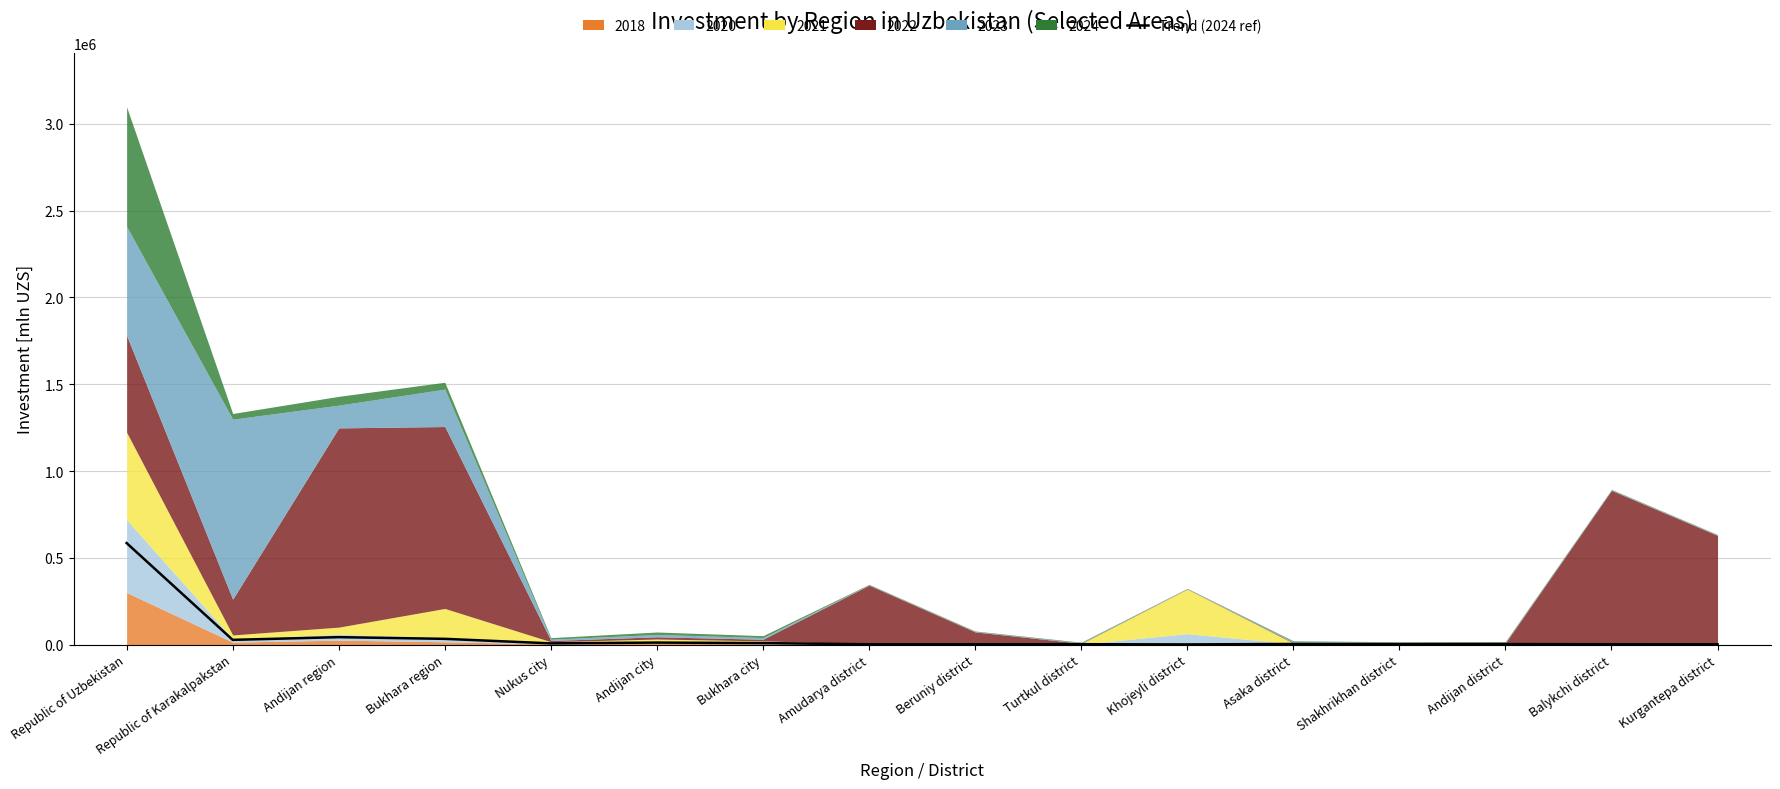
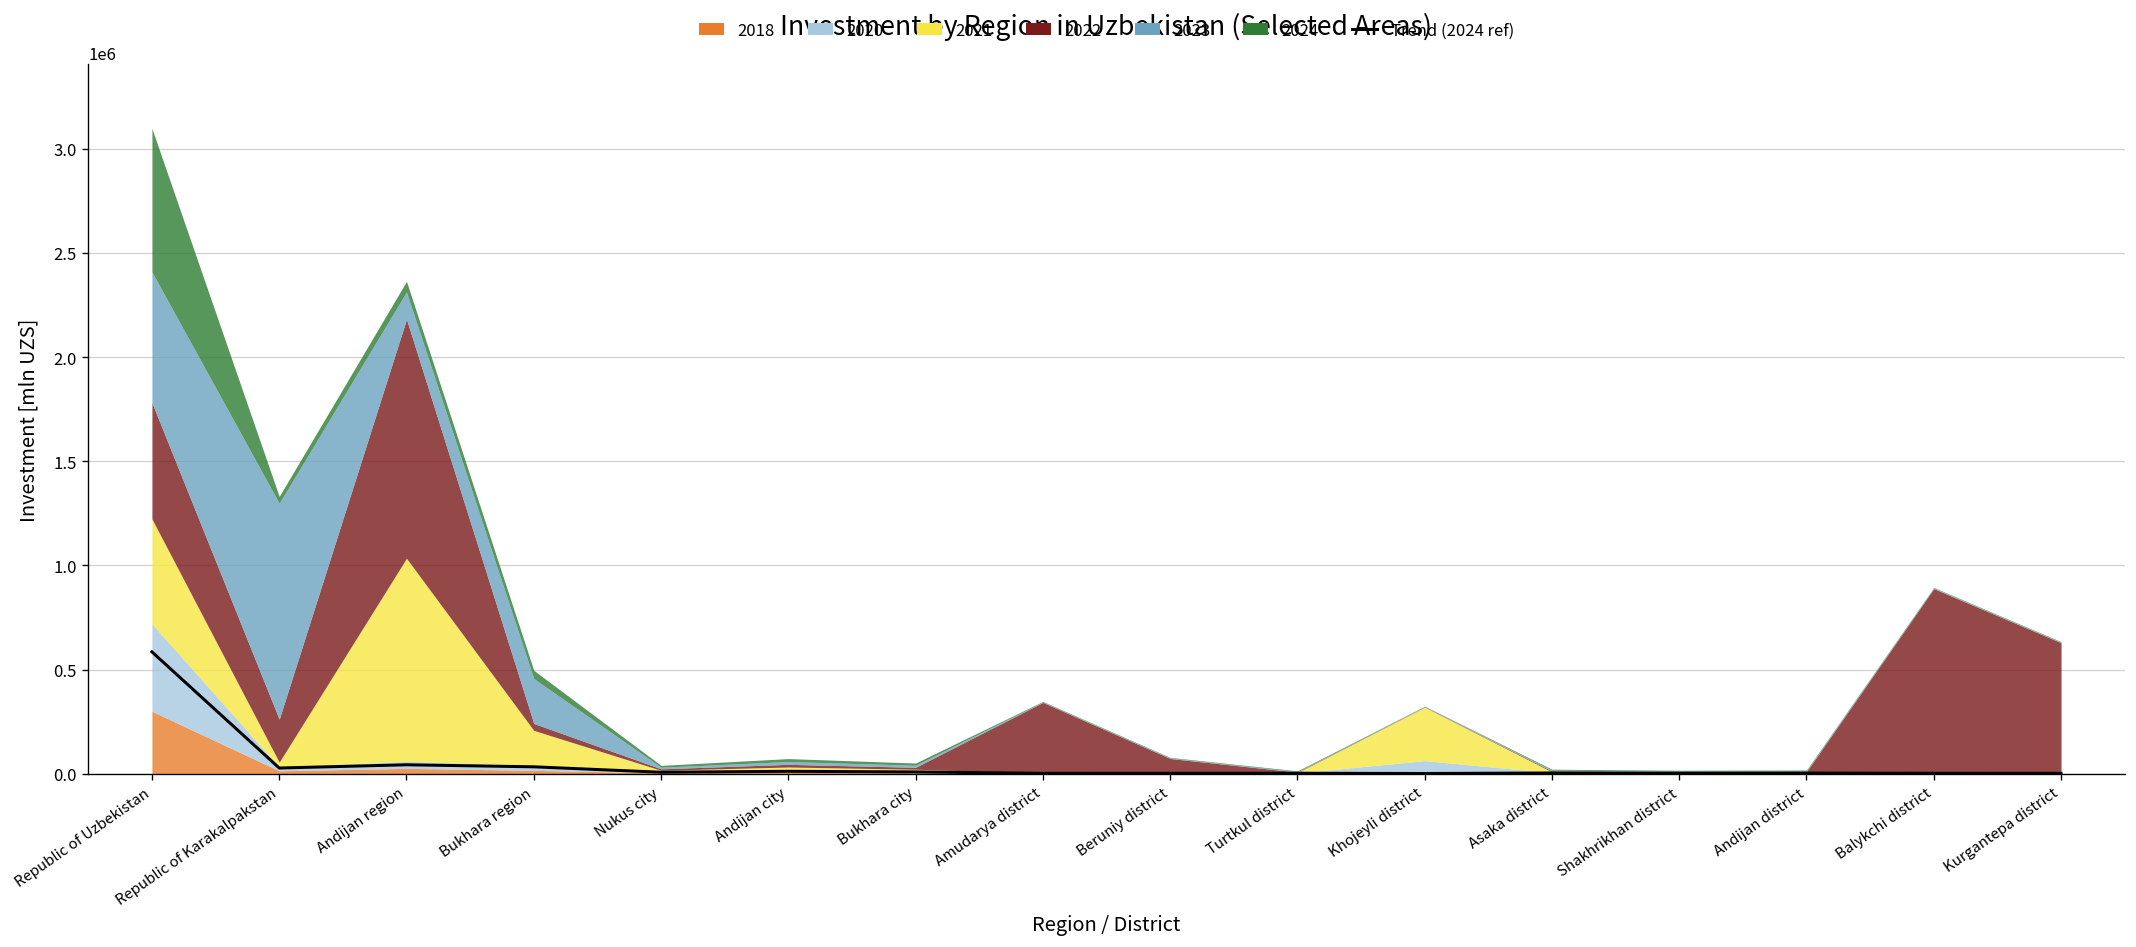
2021, Andijan region: 40000 -> 970000
2022, Bukhara region: 1050000 -> 30000
